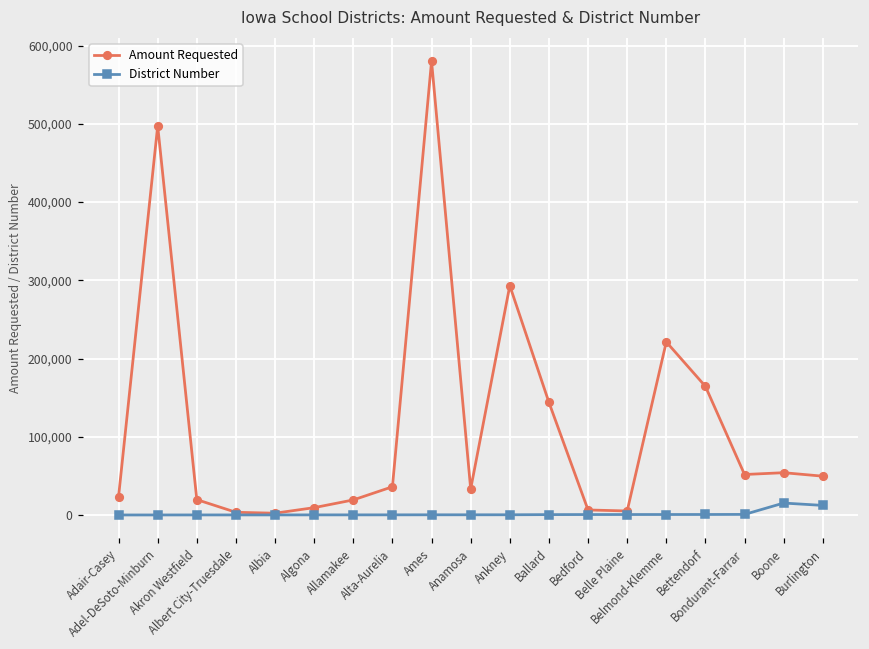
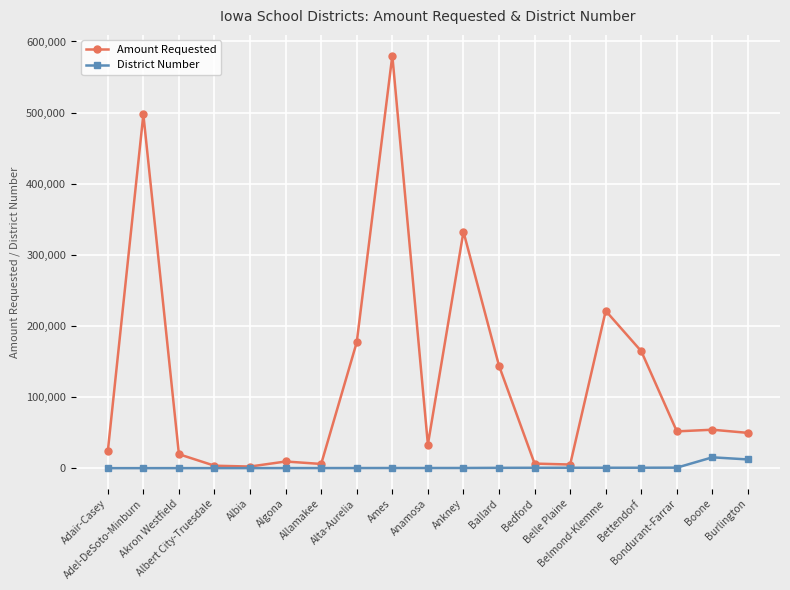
Amount Requested, Allamakee: 20,000 -> 10,000
Amount Requested, Alta-Aurelia: 40,000 -> 180,000
Amount Requested, Ankney: 290,000 -> 330,000
